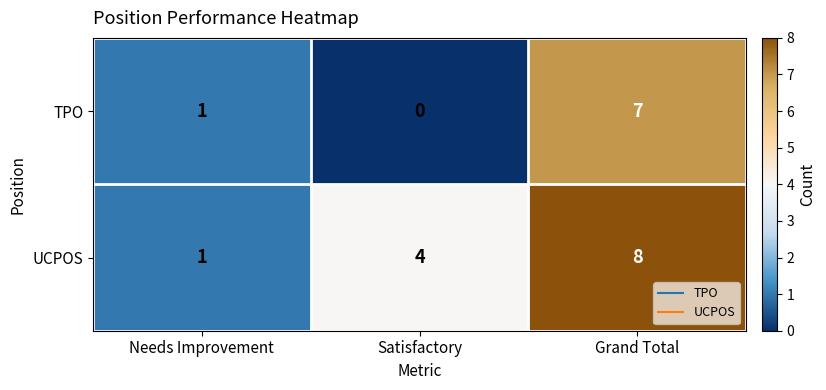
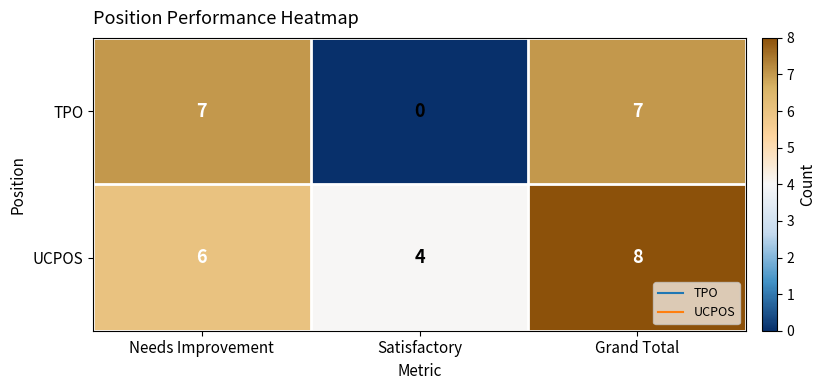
TPO, Needs Improvement: 1 -> 7
UCPOS, Needs Improvement: 1 -> 6
